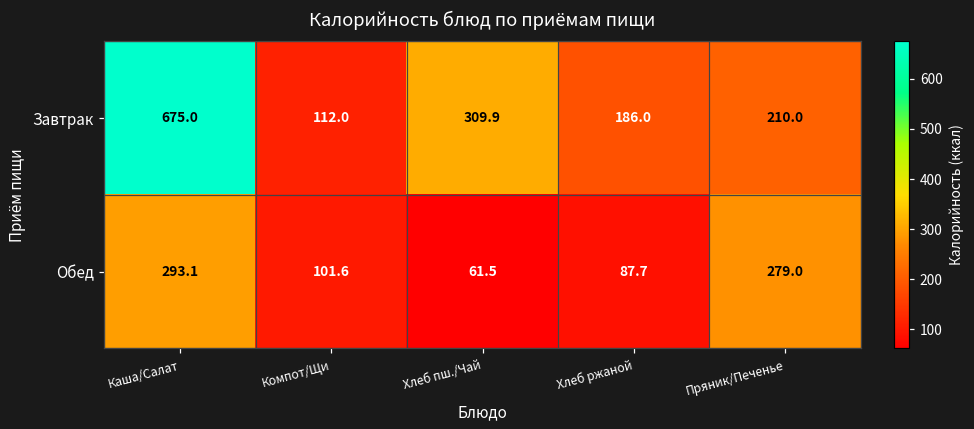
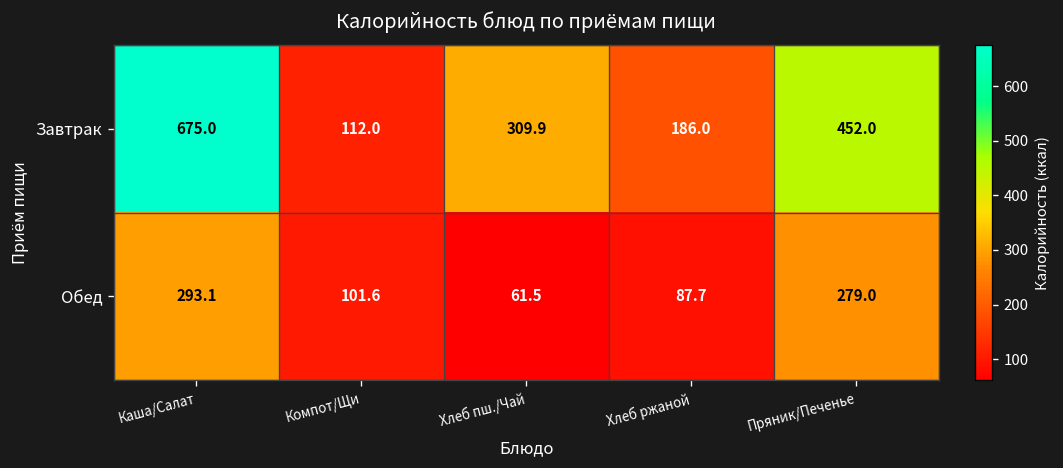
Завтрак, Пряник/Печенье: 210.0 -> 452.0
